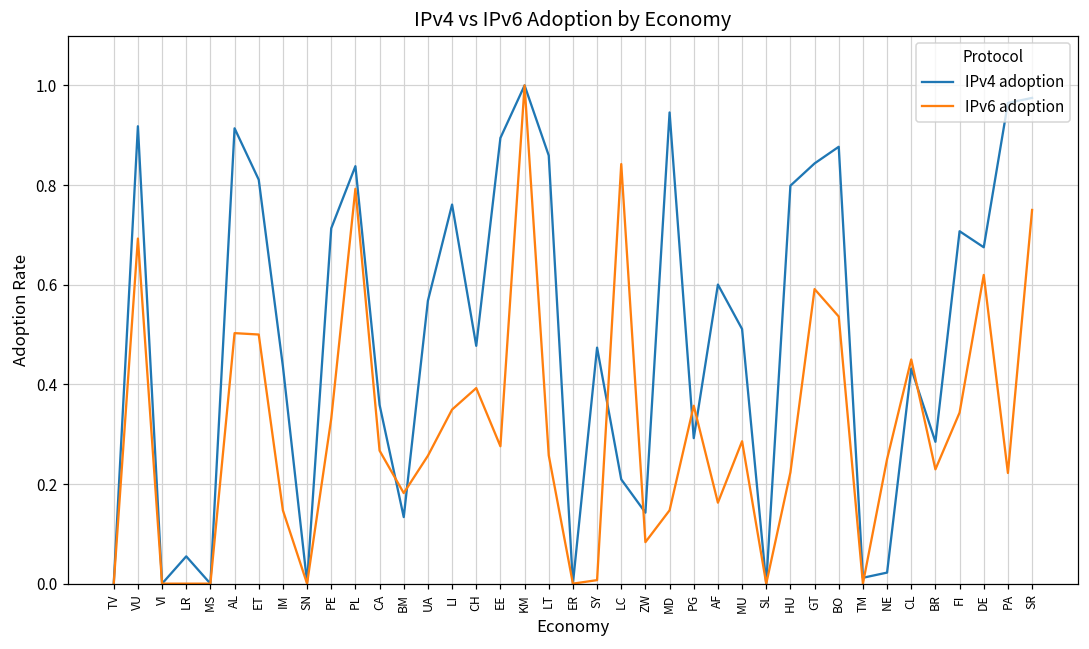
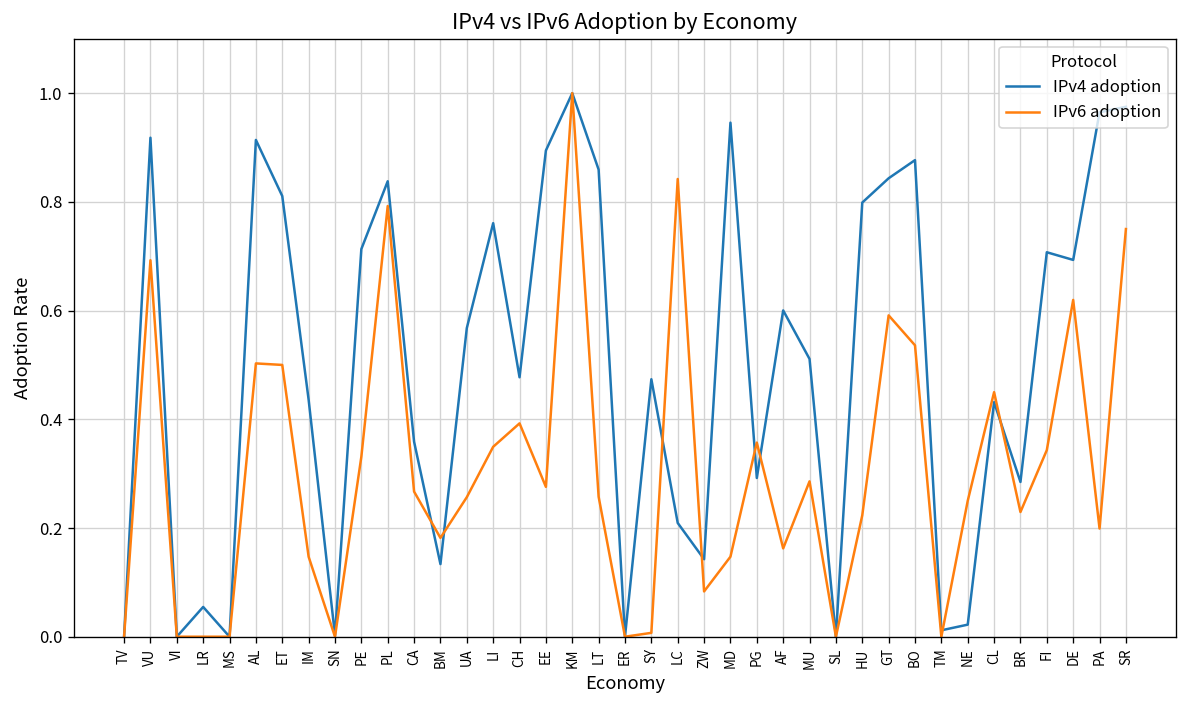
IPv4 adoption, DE: 0.68 -> 0.69
IPv6 adoption, PA: 0.22 -> 0.20
